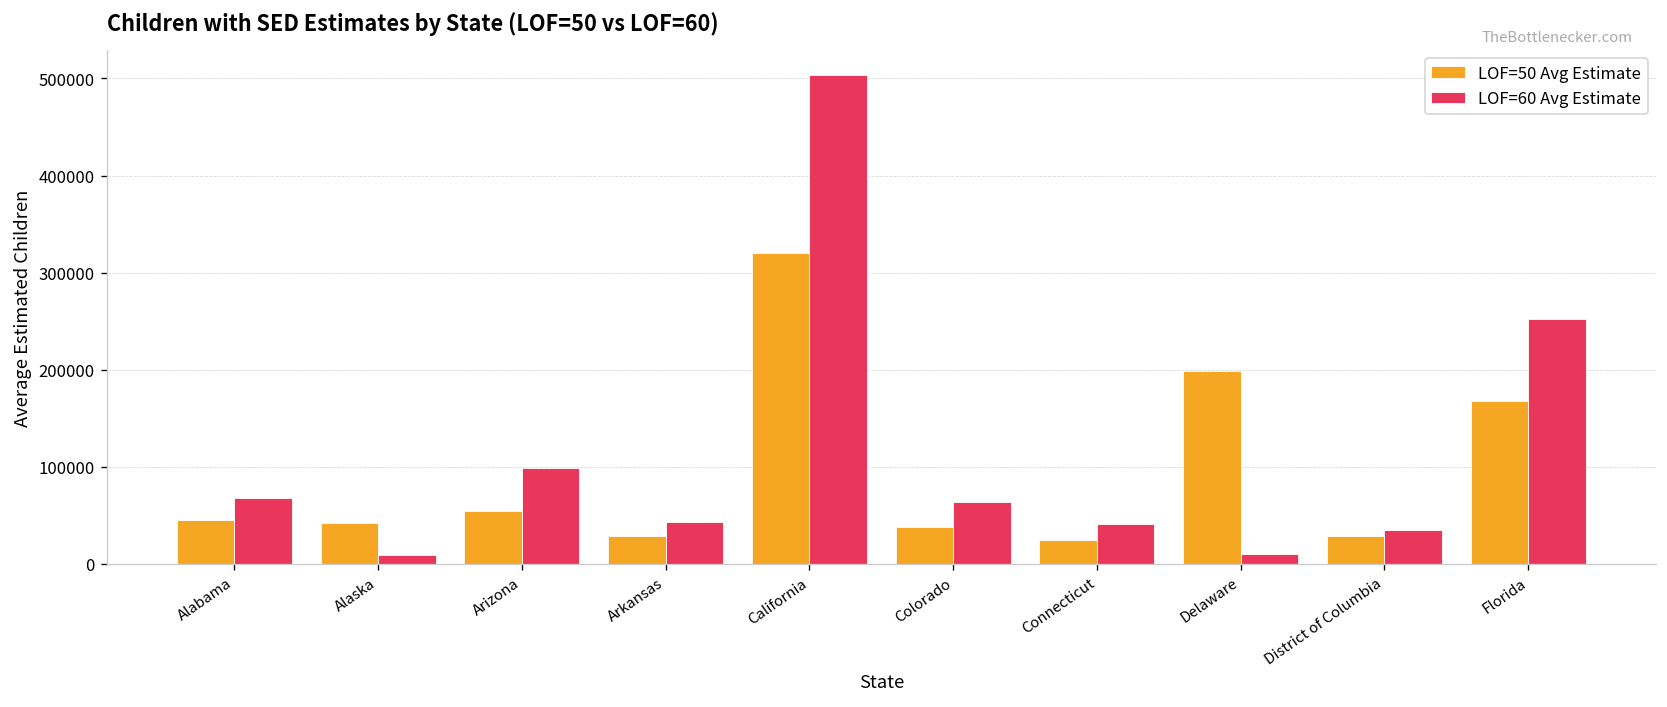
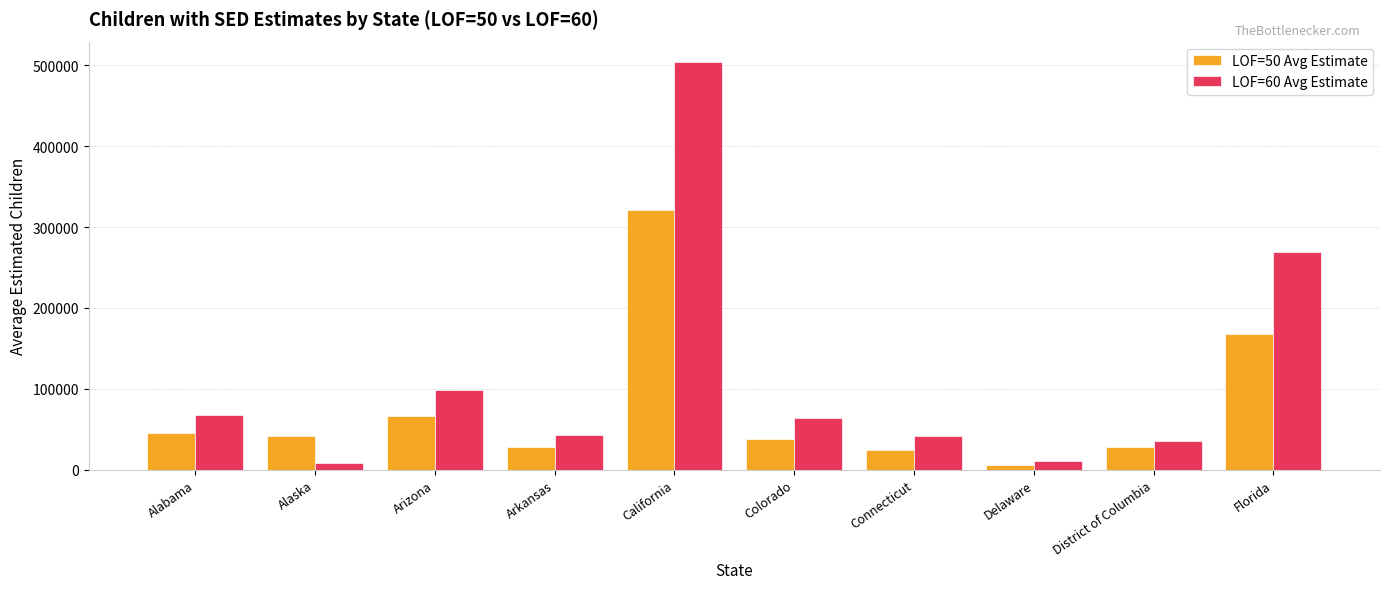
LOF=50 Avg Estimate, Arizona: 50000 -> 70000
LOF=50 Avg Estimate, Delaware: 200000 -> 10000
LOF=60 Avg Estimate, Florida: 250000 -> 270000
